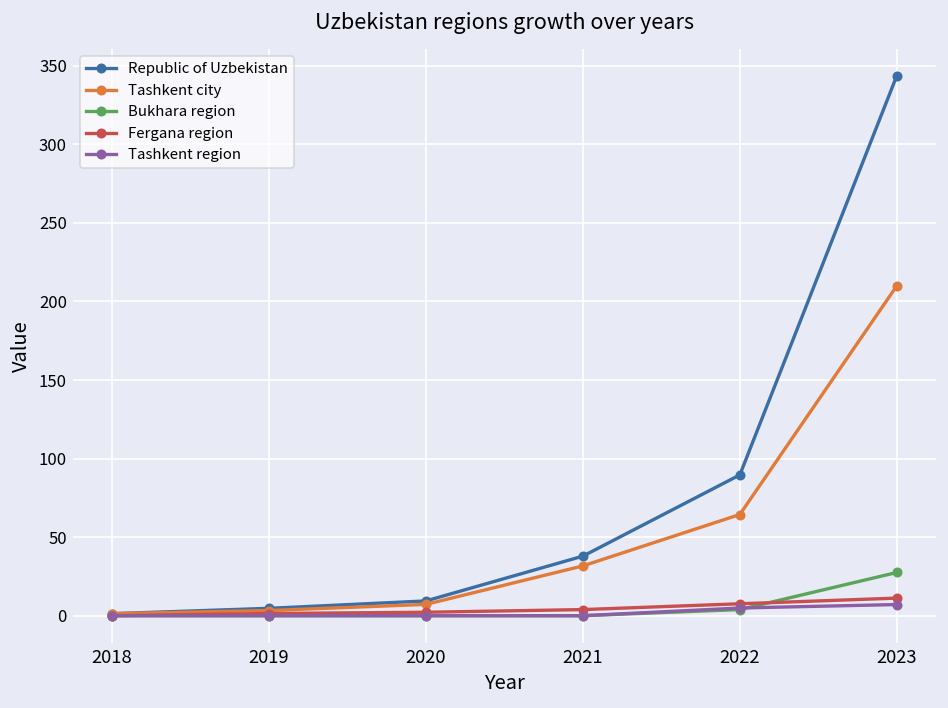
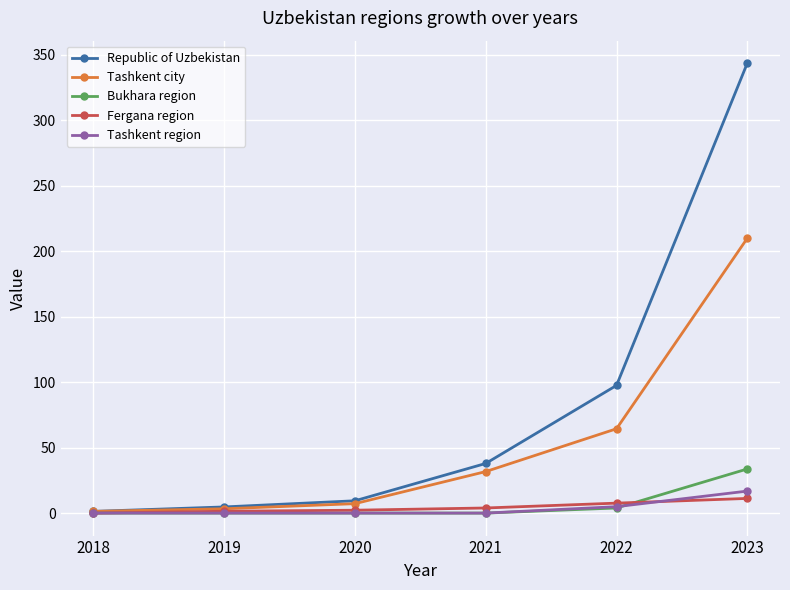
Republic of Uzbekistan, 2022: 90 -> 98
Bukhara region, 2023: 28 -> 34
Tashkent region, 2023: 7 -> 17
